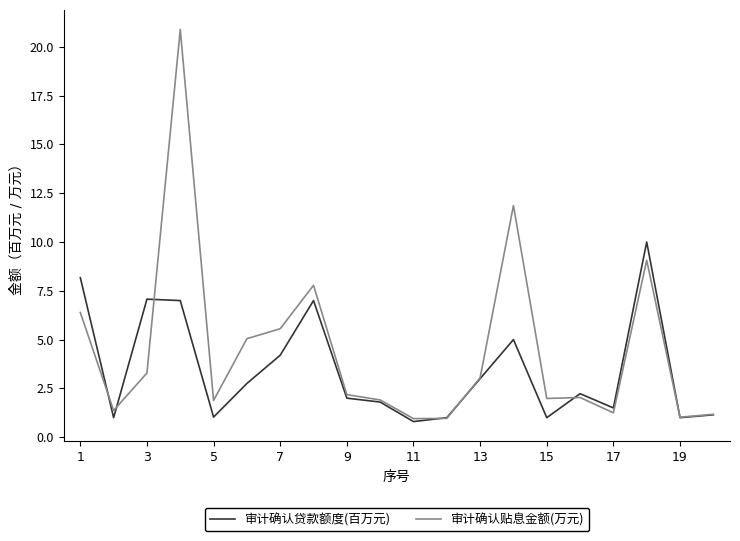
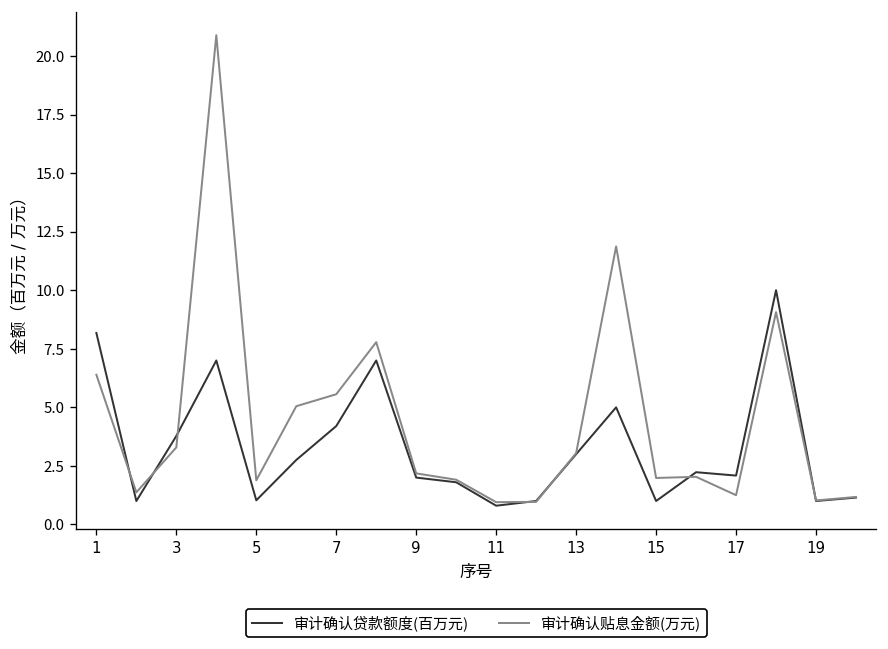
审计确认贷款额度(百万元), 3: 7.1 -> 3.8
审计确认贷款额度(百万元), 17: 1.5 -> 2.1
